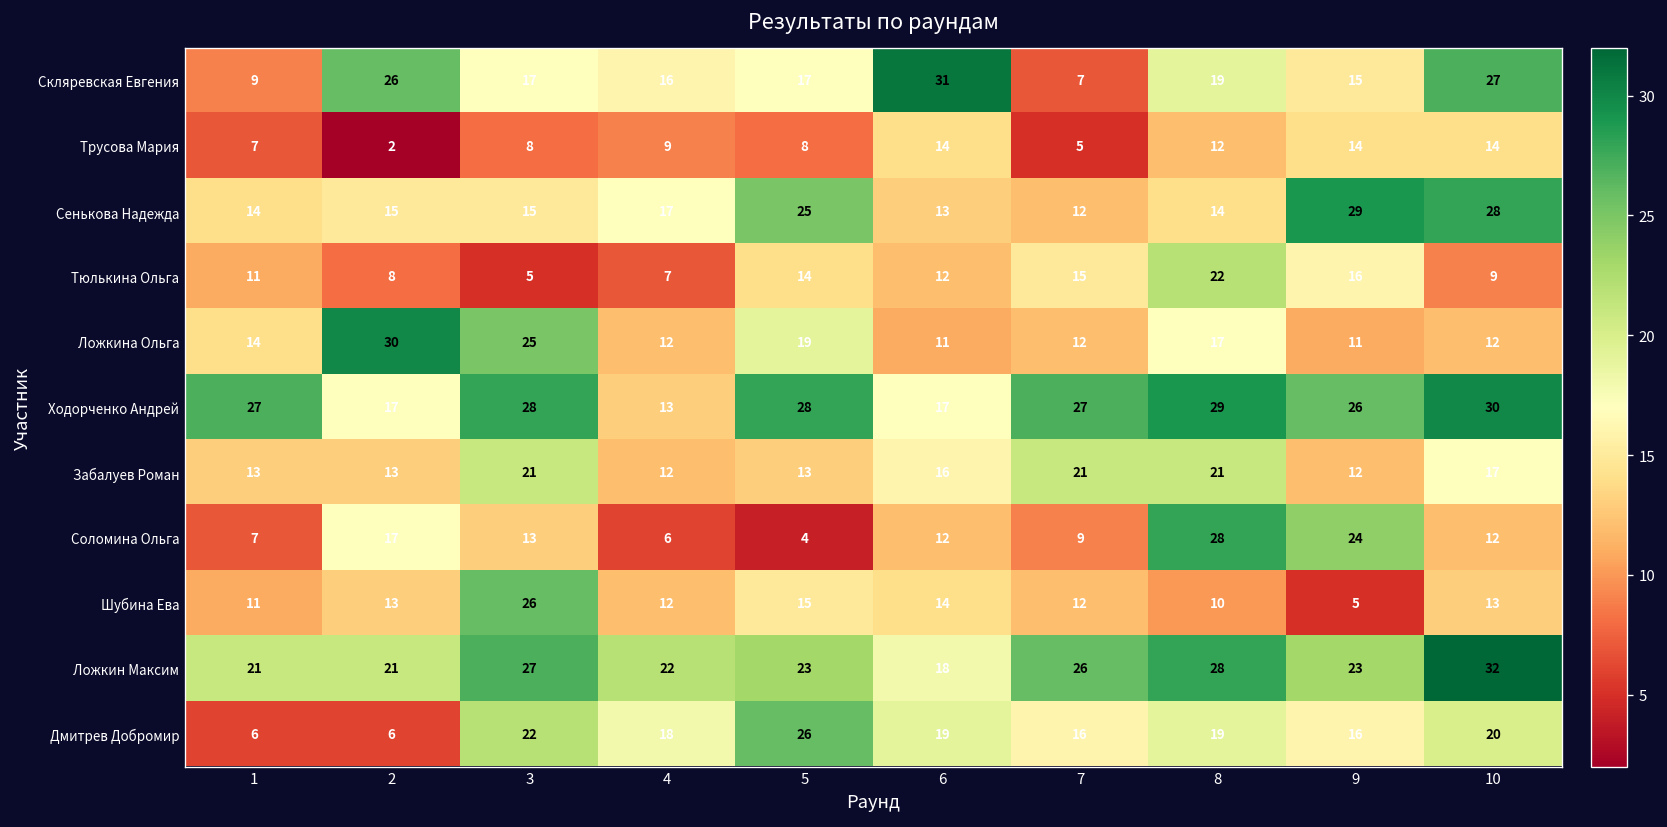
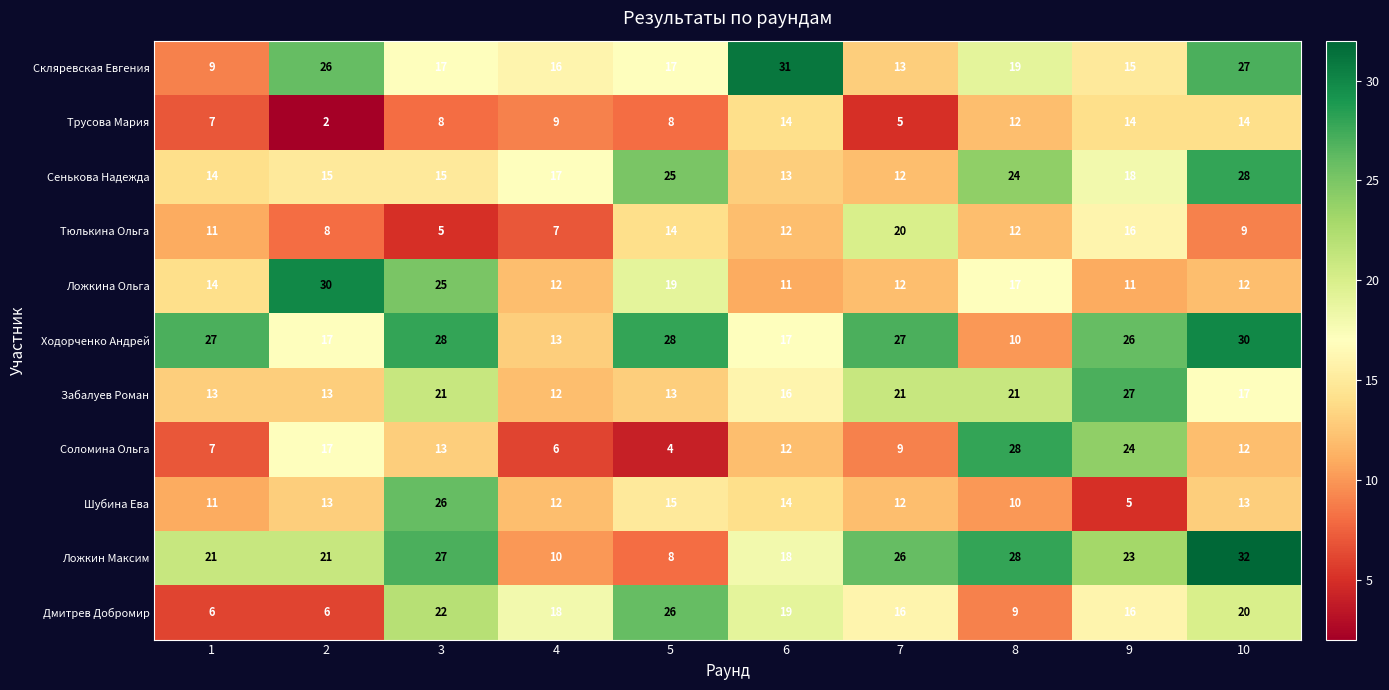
Скляревская Евгения, 7: 7 -> 13
Сенькова Надежда, 8: 14 -> 24
Сенькова Надежда, 9: 29 -> 18
Тюлькина Ольга, 7: 15 -> 20
Тюлькина Ольга, 8: 22 -> 12
Ходорченко Андрей, 8: 29 -> 10
Забалуев Роман, 9: 12 -> 27
Ложкин Максим, 4: 22 -> 10
Ложкин Максим, 5: 23 -> 8
Дмитрев Добромир, 8: 19 -> 9
